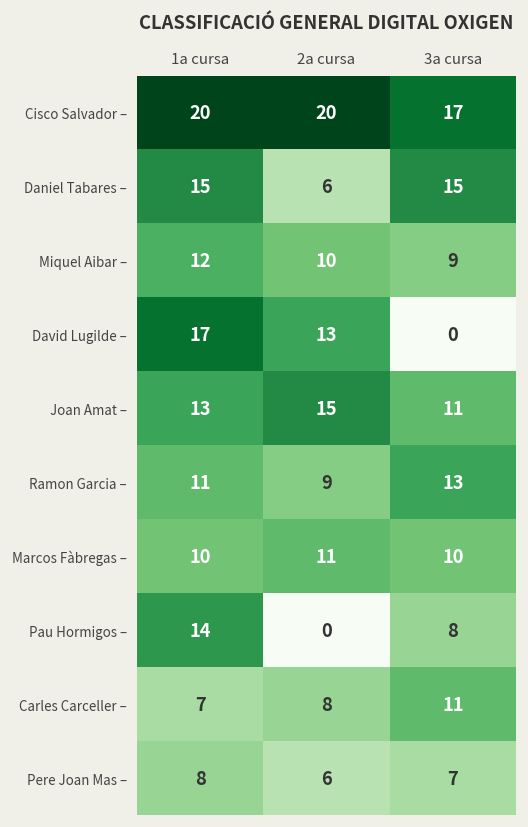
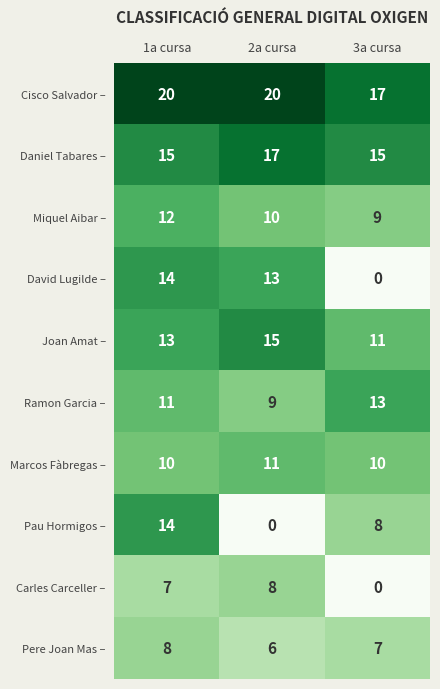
Daniel Tabares –, 2a cursa: 6 -> 17
David Lugilde –, 1a cursa: 17 -> 14
Carles Carceller –, 3a cursa: 11 -> 0
